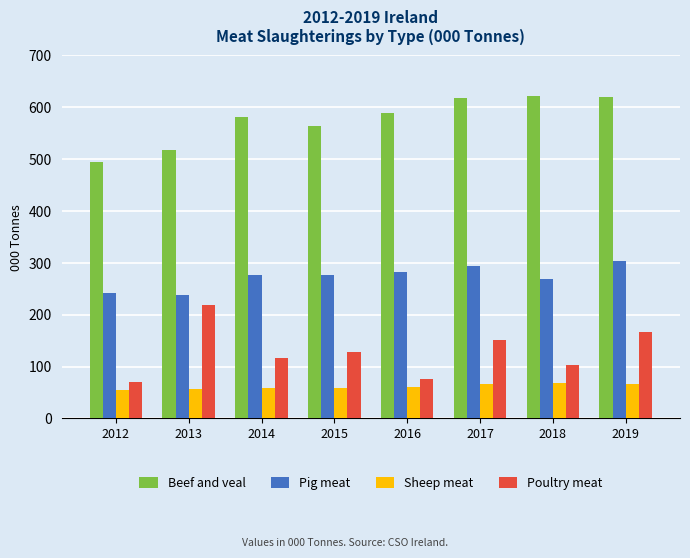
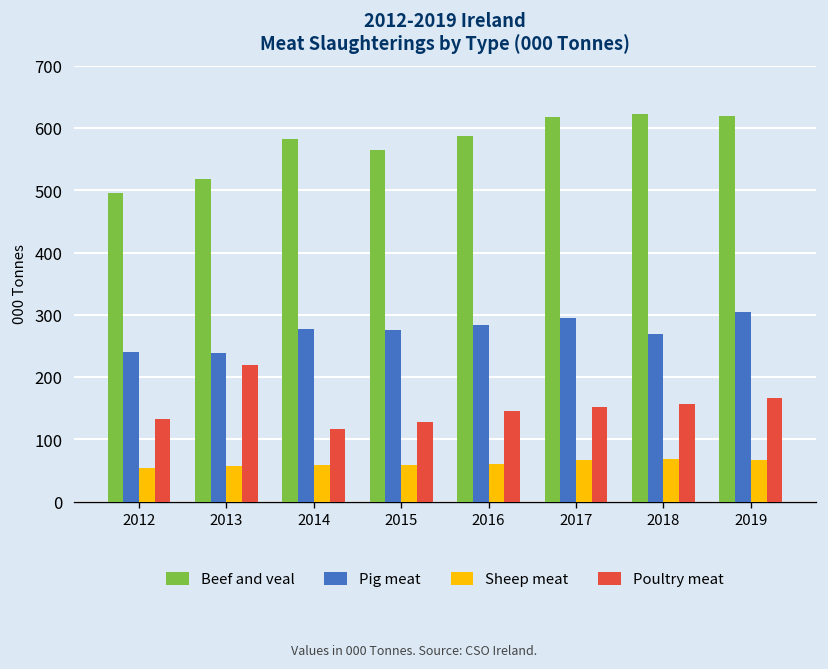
Poultry meat, 2012: 70 -> 130
Poultry meat, 2016: 80 -> 150
Poultry meat, 2018: 100 -> 160
